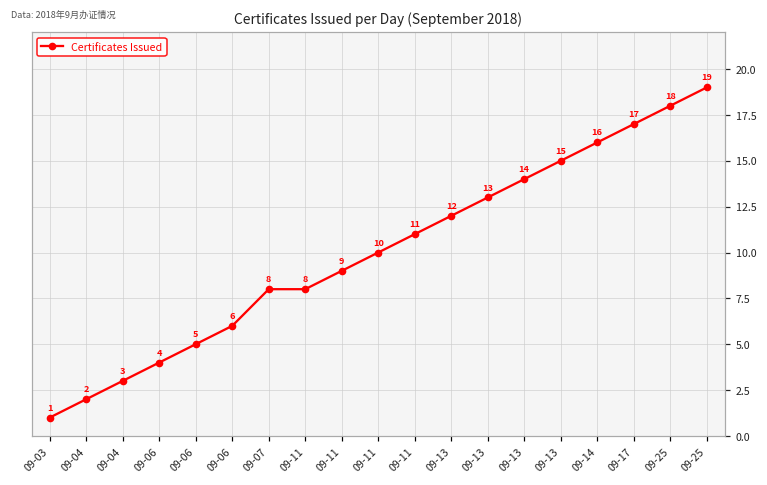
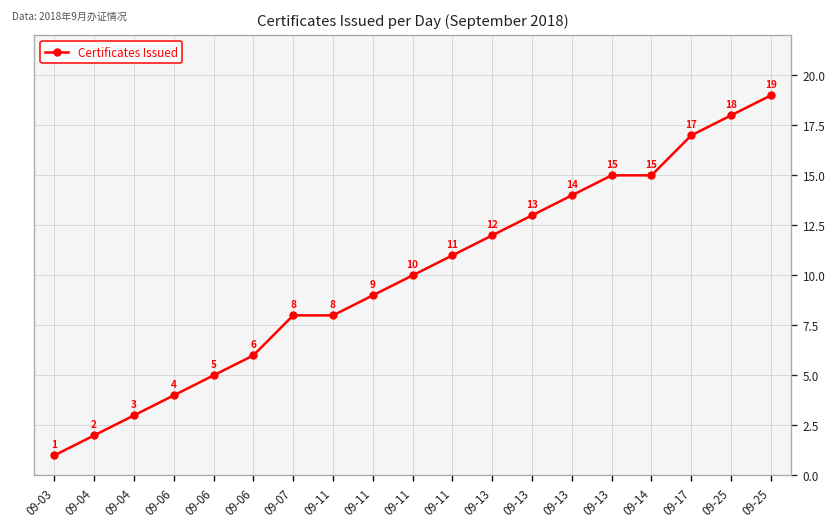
09-14: 16 -> 15
